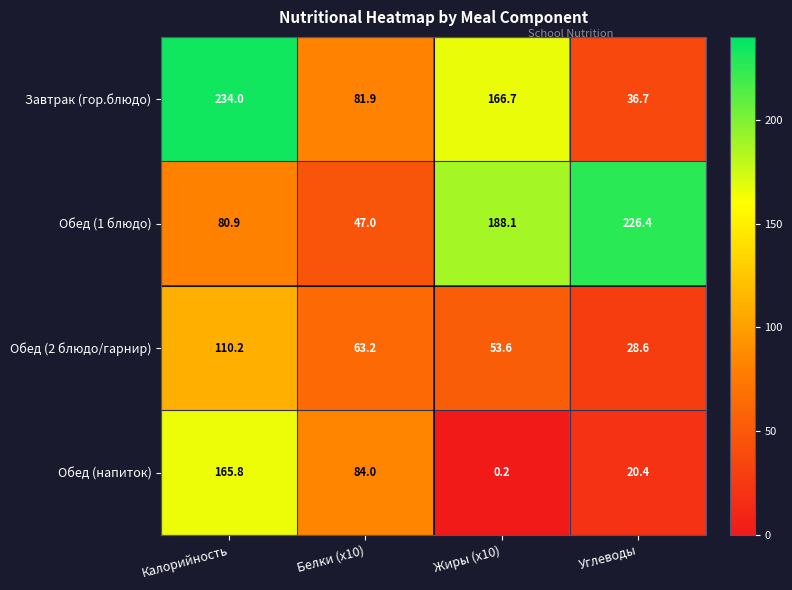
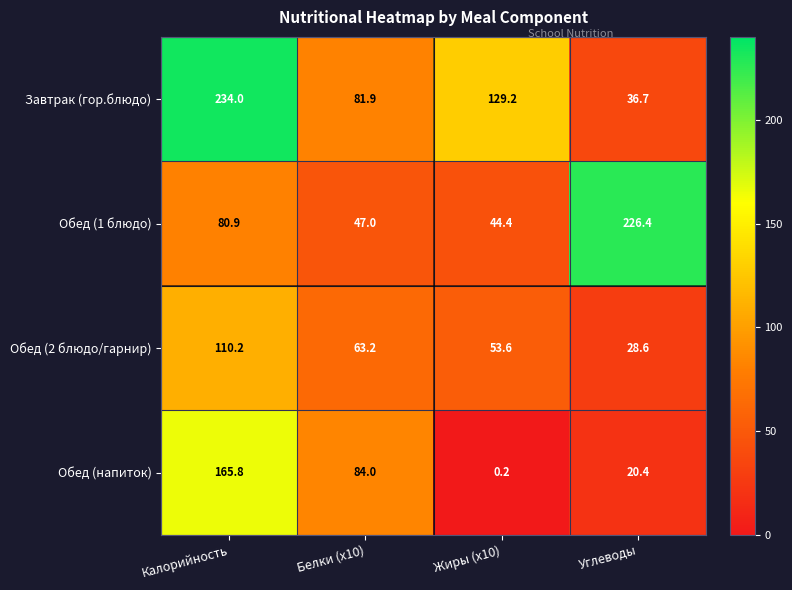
Завтрак (гор.блюдо), Жиры (x10): 166.7 -> 129.2
Обед (1 блюдо), Жиры (x10): 188.1 -> 44.4
